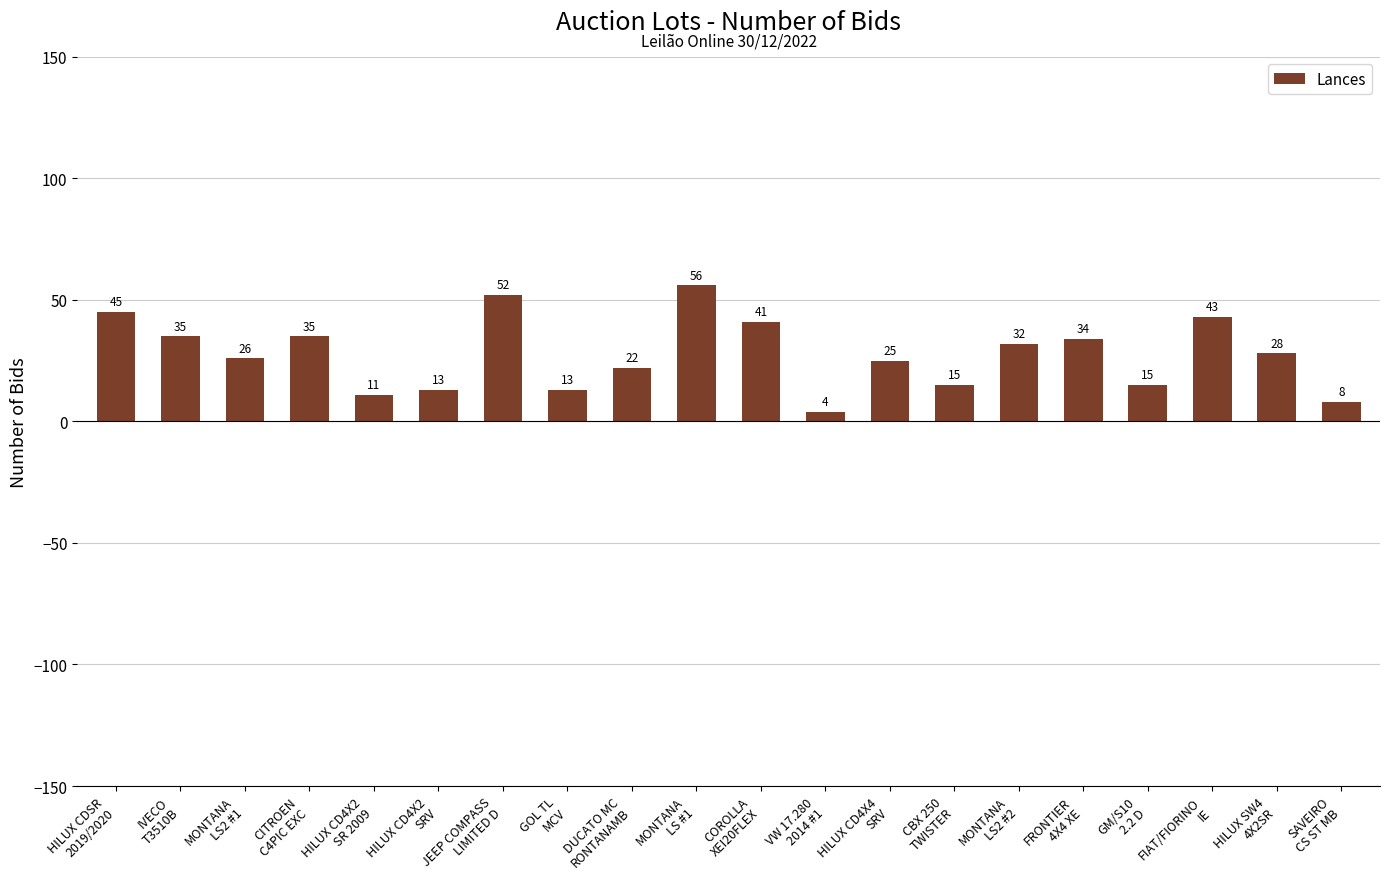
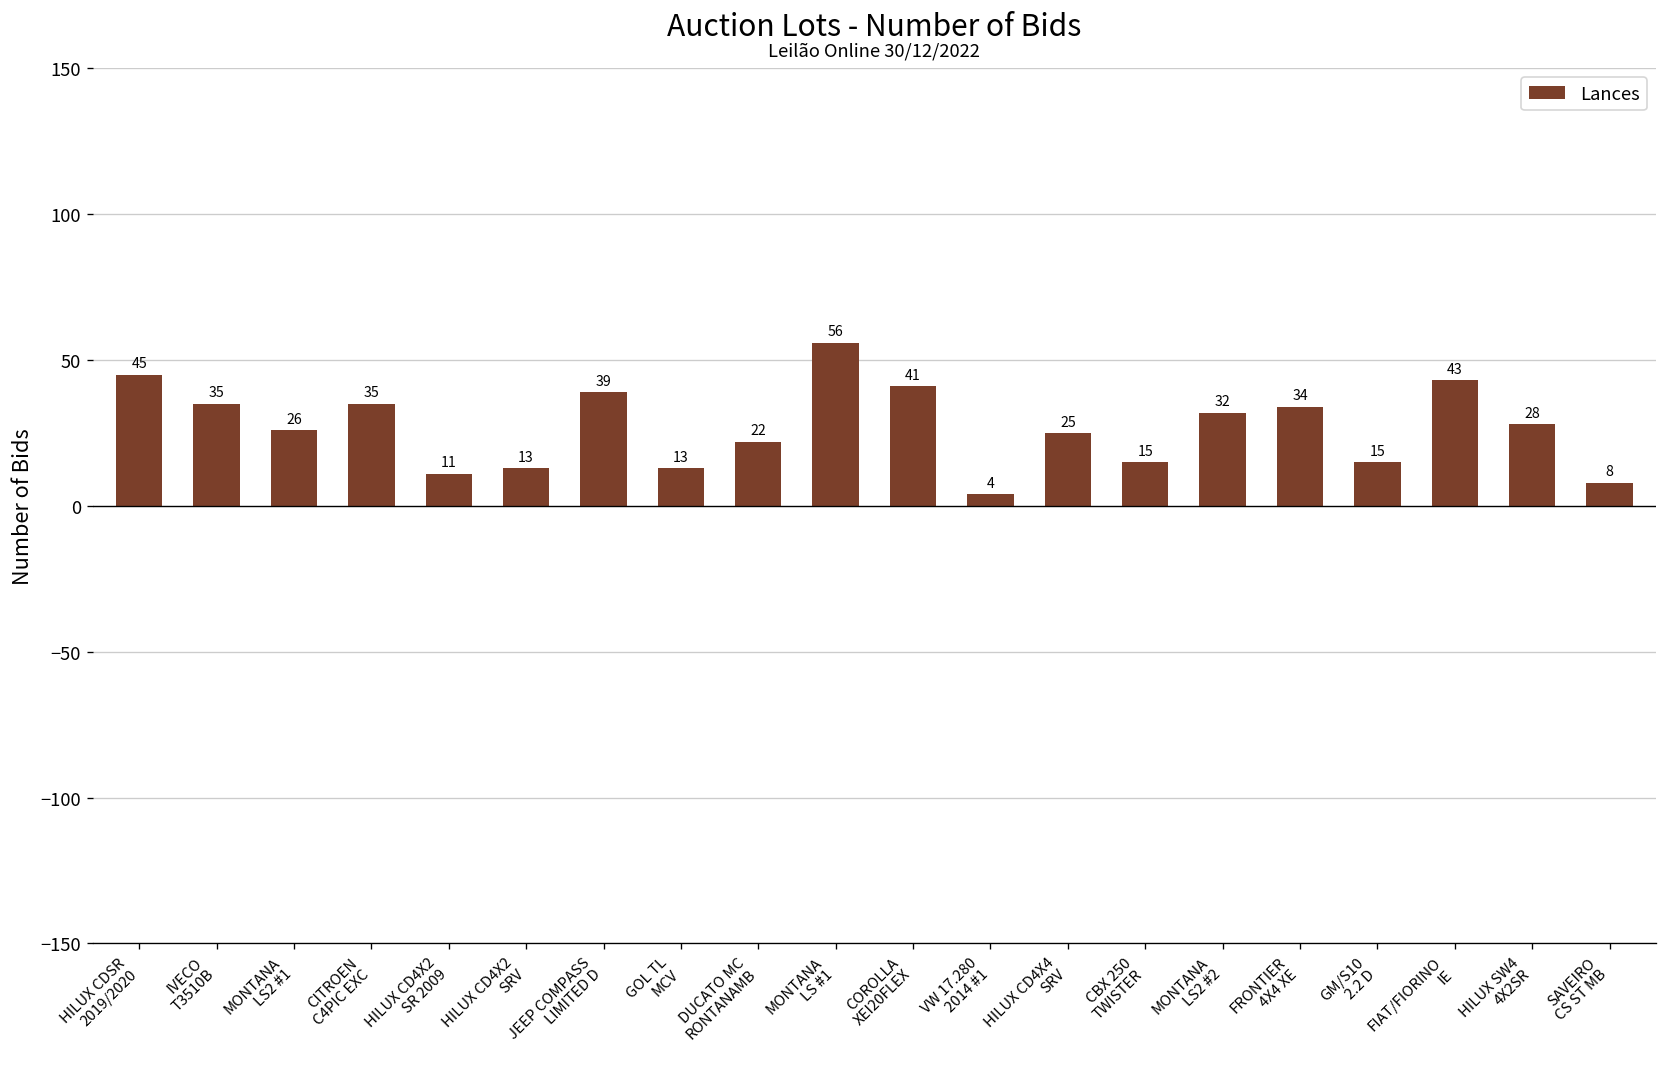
JEEP COMPASS LIMITED D: 52 -> 39
